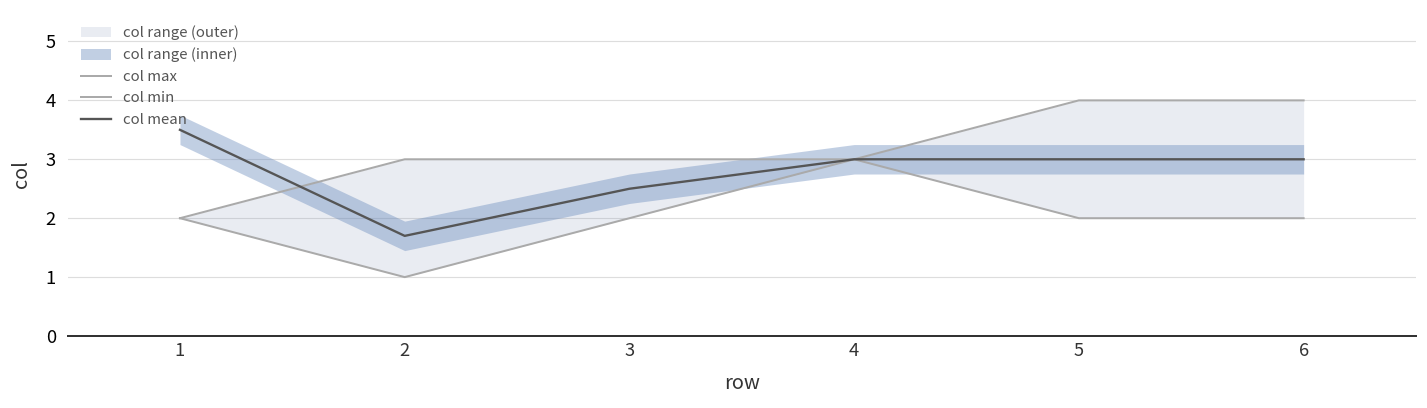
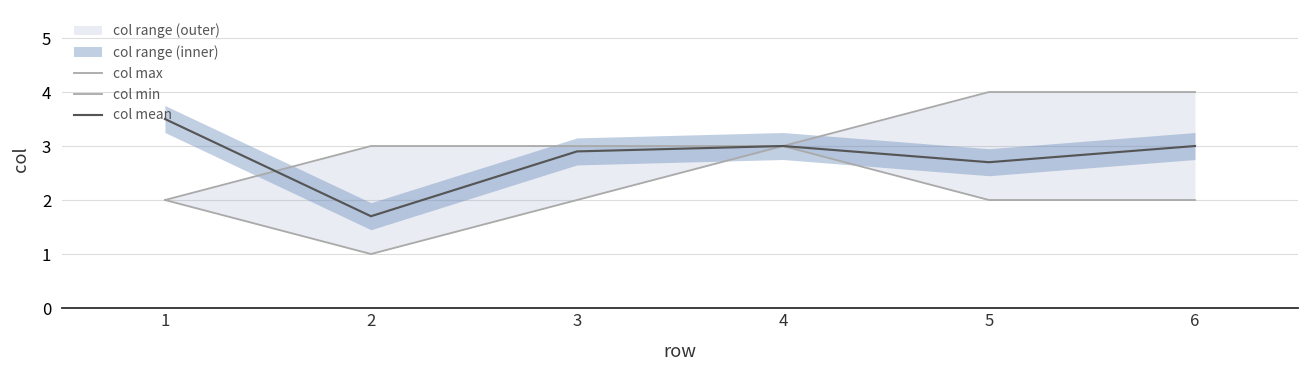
col mean, 3: 2.5 -> 2.9
col mean, 5: 3.0 -> 2.7
